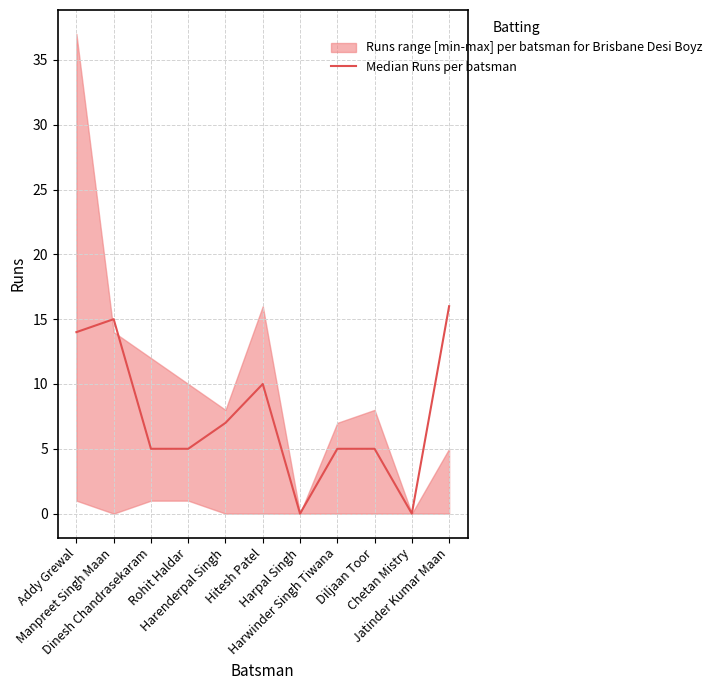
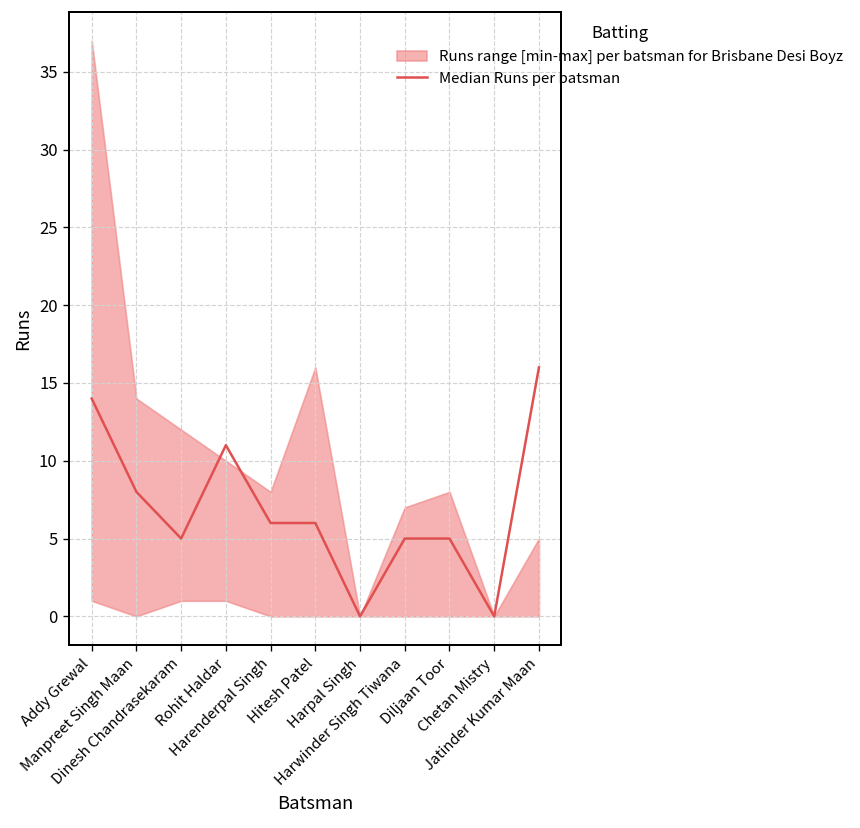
Median Runs per batsman, Manpreet Singh Maan: 15 -> 8
Median Runs per batsman, Rohit Haldar: 5 -> 11
Median Runs per batsman, Harenderpal Singh: 7 -> 6
Median Runs per batsman, Hitesh Patel: 10 -> 6
